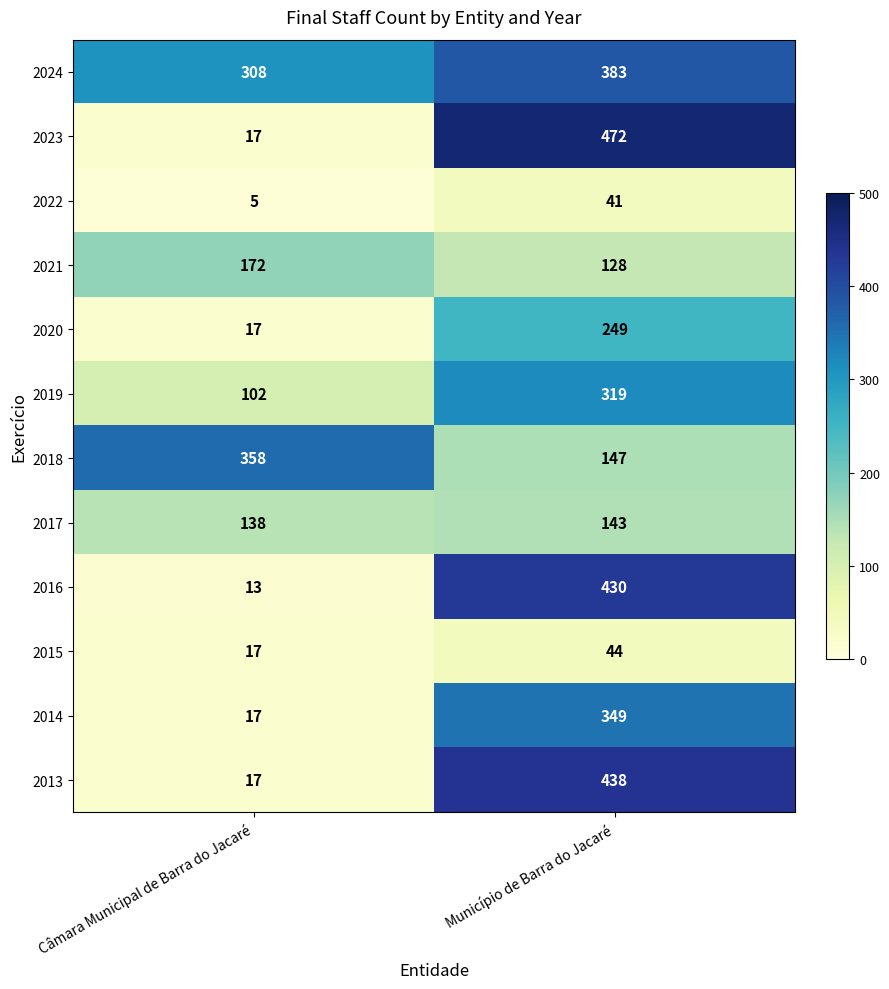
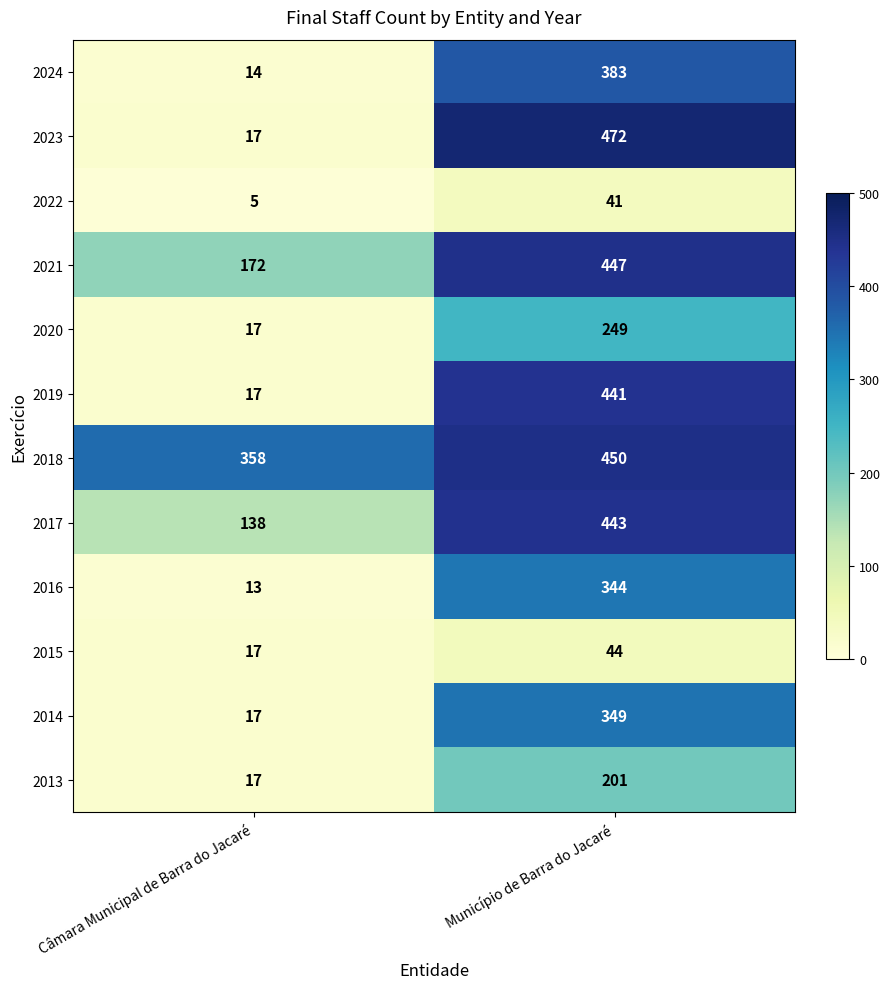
2024, Câmara Municipal de Barra do Jacaré: 308 -> 14
2021, Município de Barra do Jacaré: 128 -> 447
2019, Câmara Municipal de Barra do Jacaré: 102 -> 17
2019, Município de Barra do Jacaré: 319 -> 441
2018, Município de Barra do Jacaré: 147 -> 450
2017, Município de Barra do Jacaré: 143 -> 443
2016, Município de Barra do Jacaré: 430 -> 344
2013, Município de Barra do Jacaré: 438 -> 201
